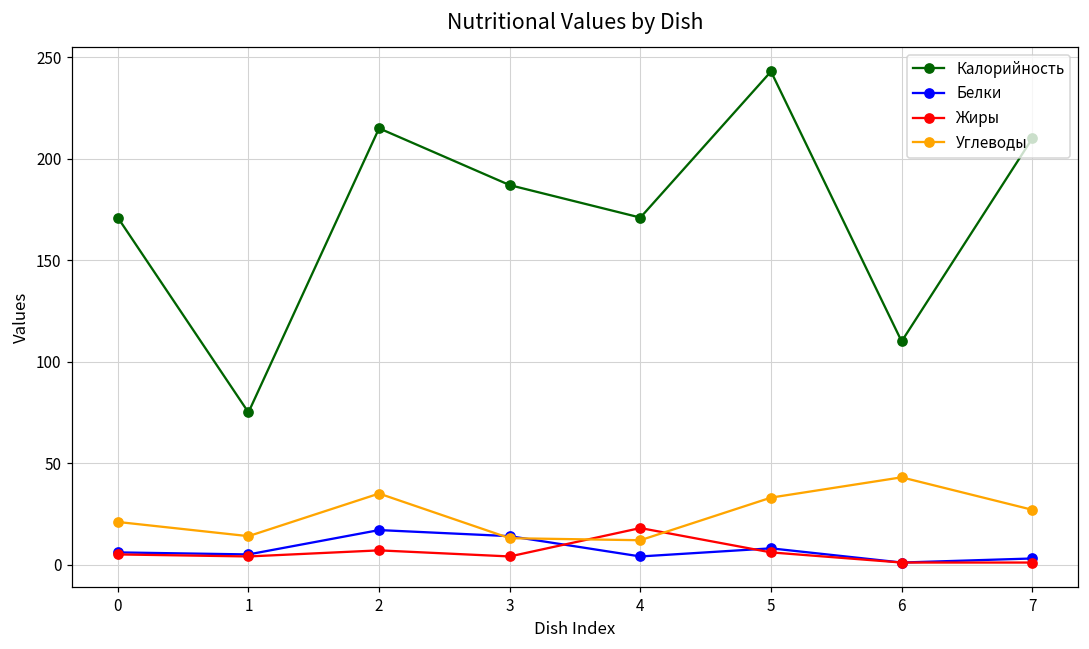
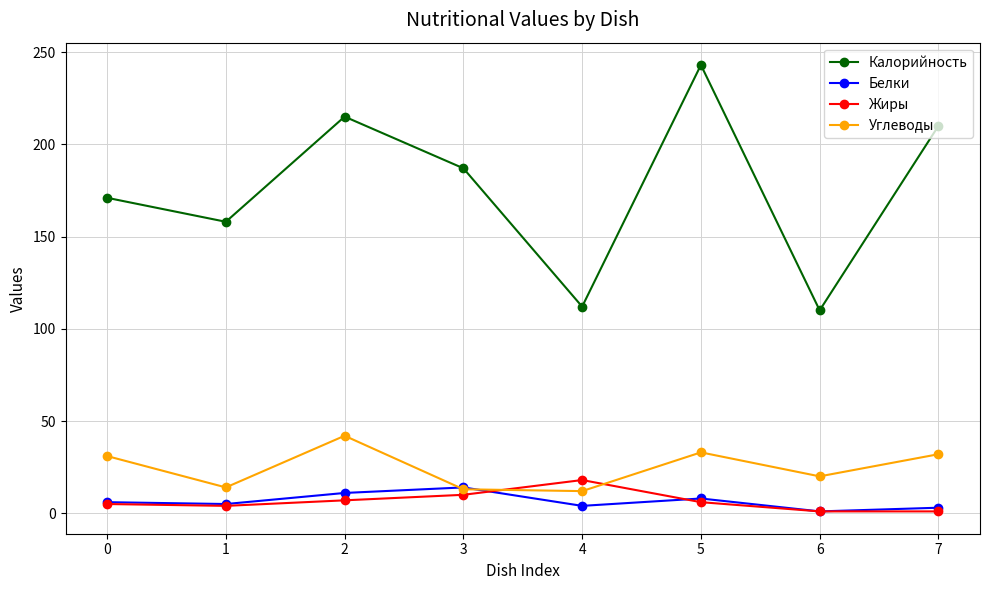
Углеводы, 0: 21 -> 31
Калорийность, 1: 75 -> 158
Белки, 2: 17 -> 11
Углеводы, 2: 35 -> 42
Жиры, 3: 4 -> 10
Калорийность, 4: 171 -> 112
Углеводы, 6: 43 -> 20
Углеводы, 7: 27 -> 32
